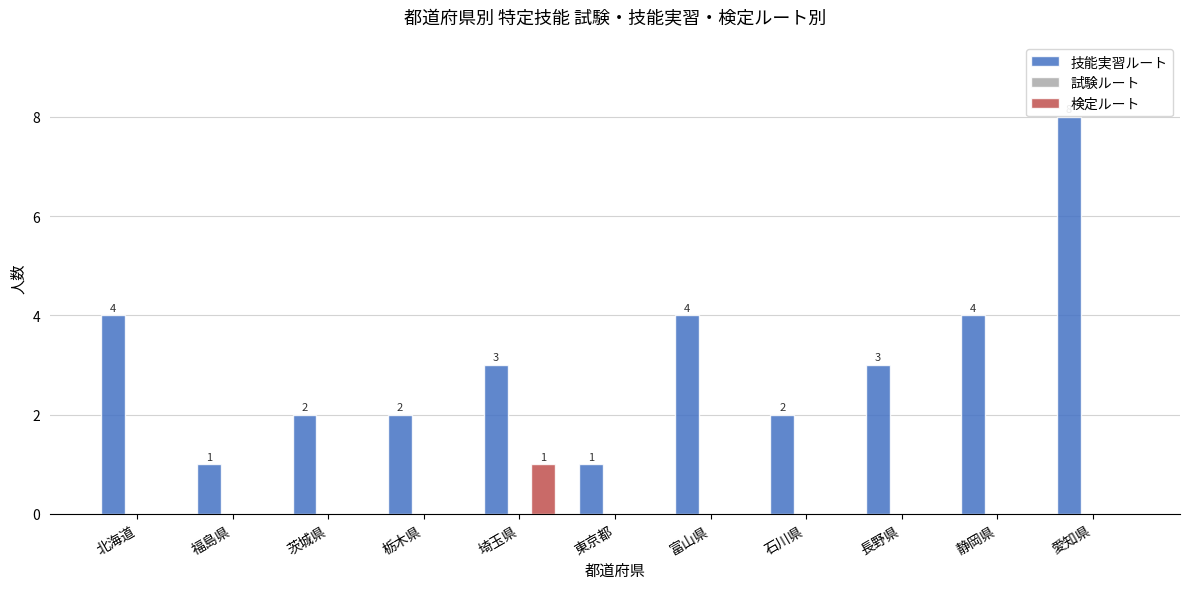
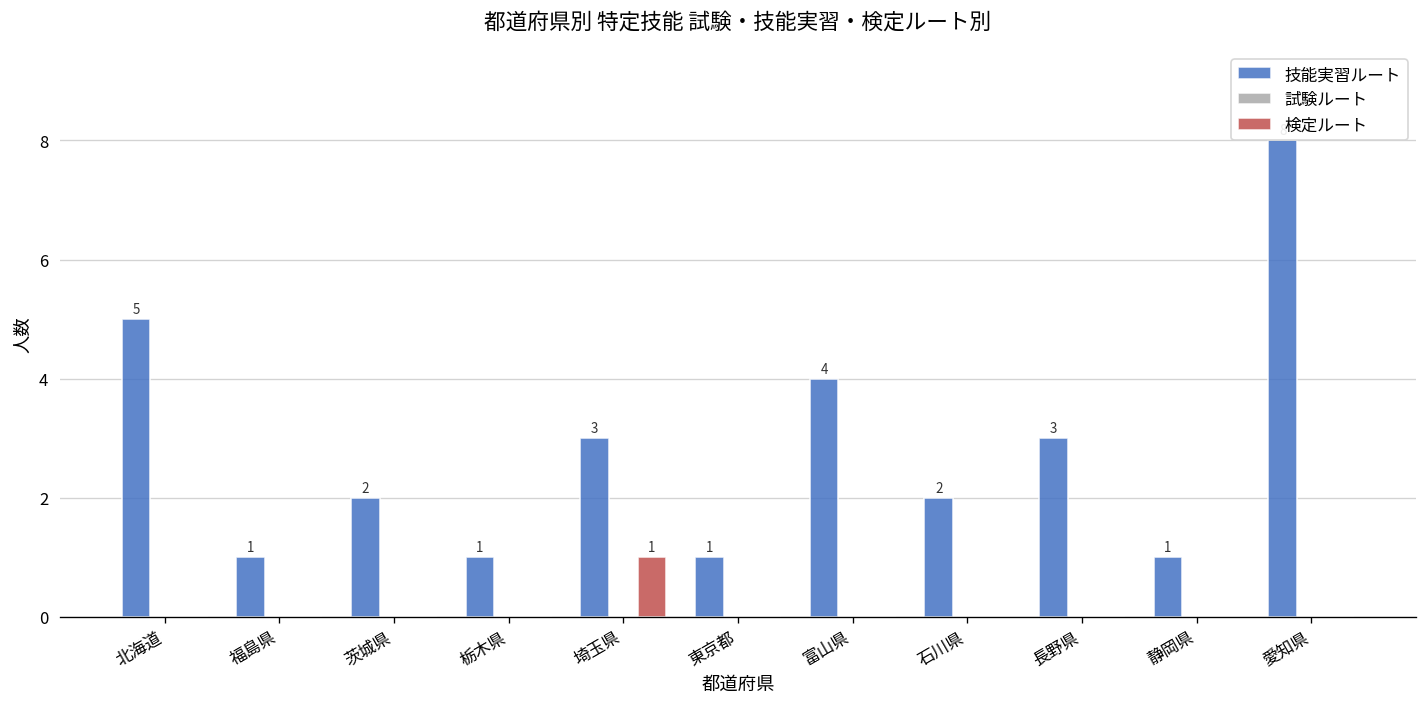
技能実習ルート, 北海道: 4 -> 5
技能実習ルート, 栃木県: 2 -> 1
技能実習ルート, 静岡県: 4 -> 1
